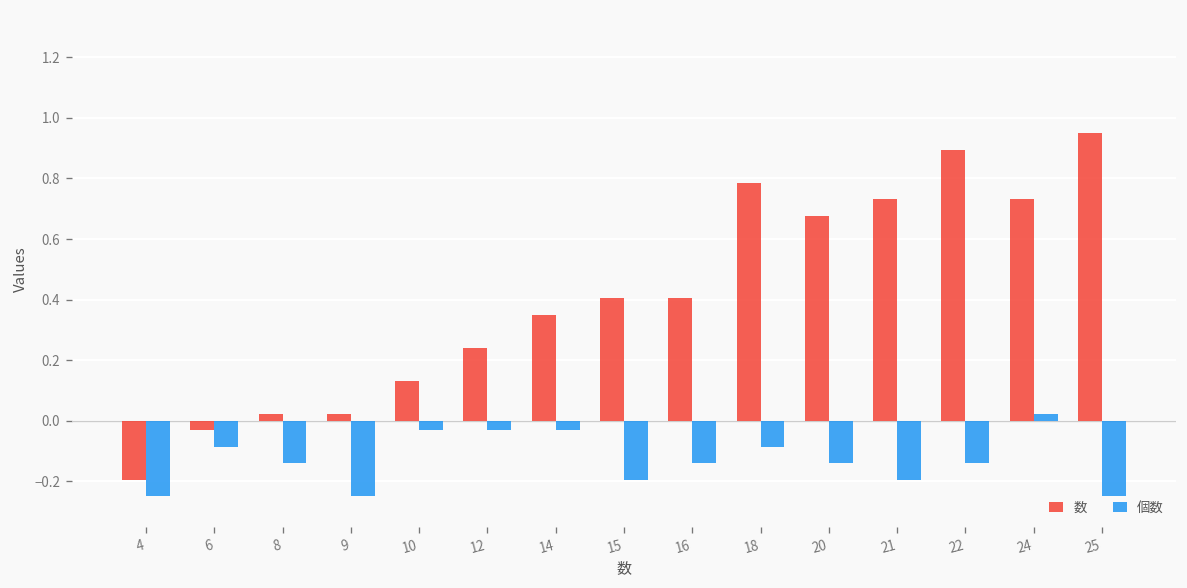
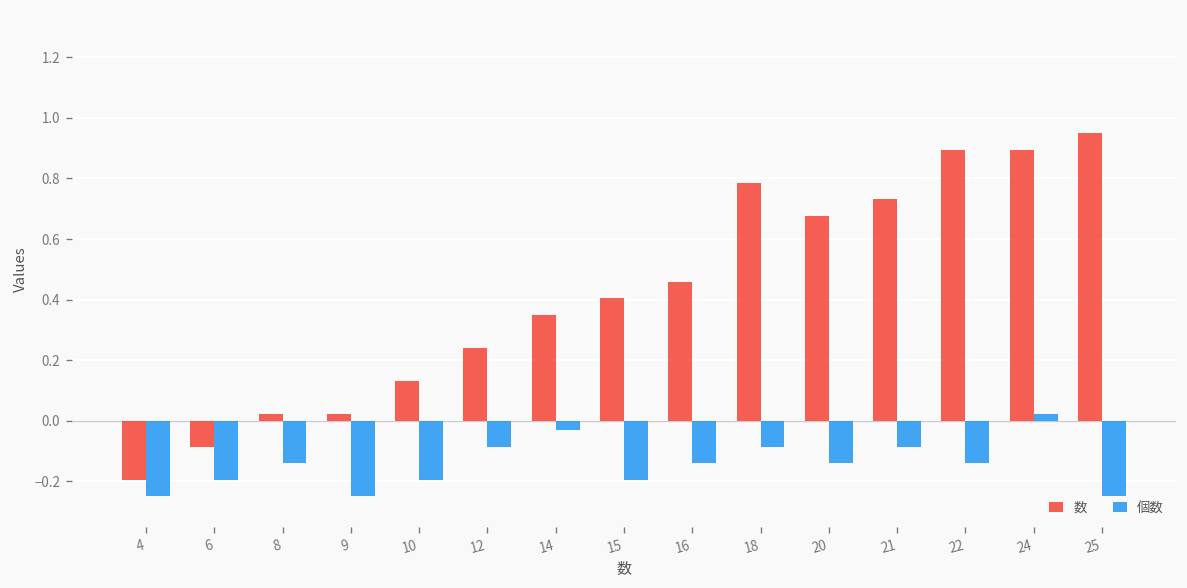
数, 6: -0.03 -> -0.09
個数, 6: -0.09 -> -0.20
個数, 10: -0.03 -> -0.20
個数, 12: -0.03 -> -0.09
数, 16: 0.40 -> 0.46
個数, 21: -0.20 -> -0.09
数, 24: 0.73 -> 0.90
